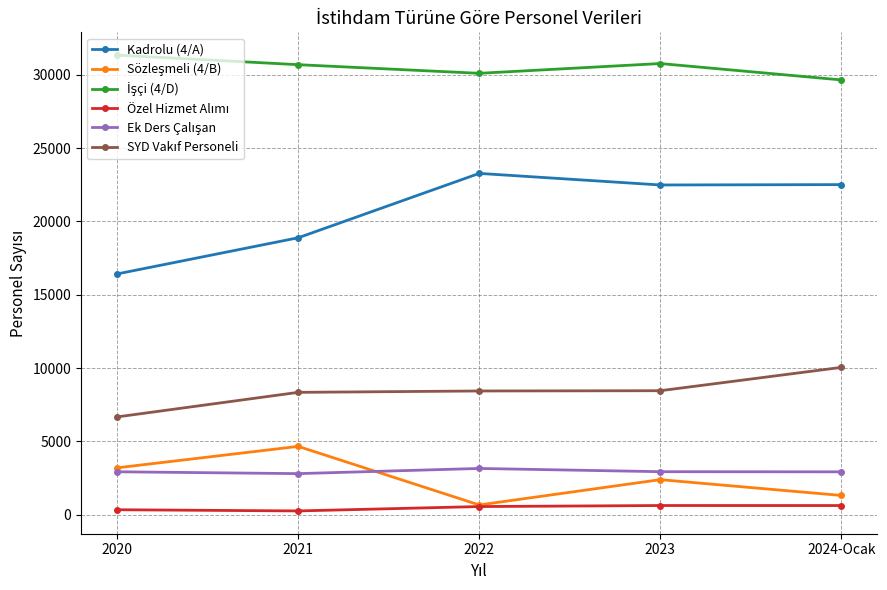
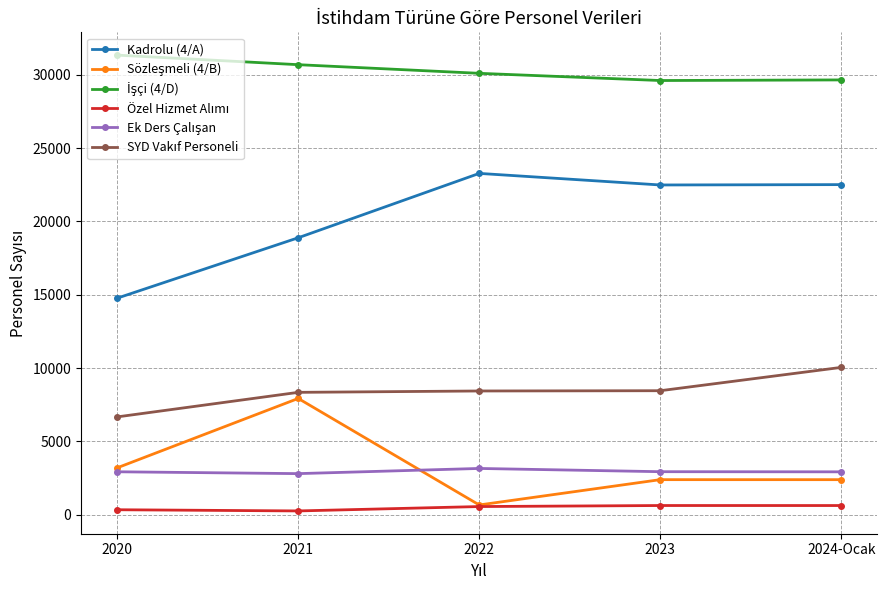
Kadrolu (4/A), 2020: 16400 -> 14800
Sözleşmeli (4/B), 2021: 4700 -> 7900
İşçi (4/D), 2023: 30800 -> 29600
Sözleşmeli (4/B), 2024-Ocak: 1300 -> 2400
